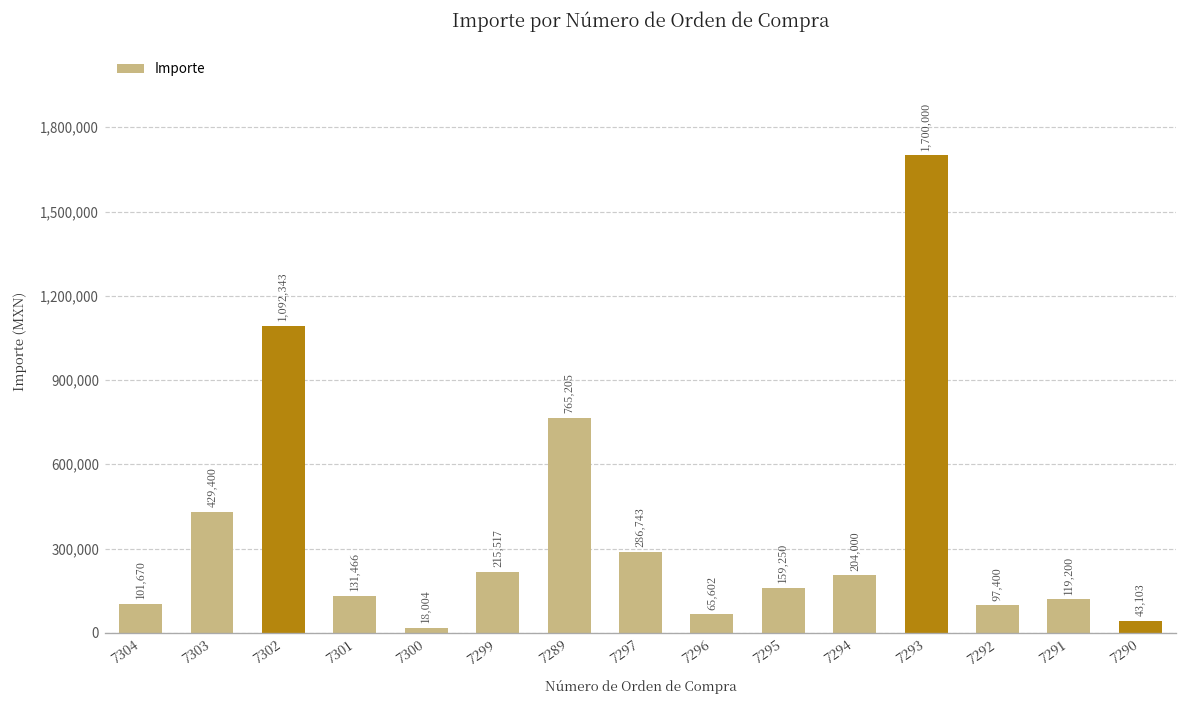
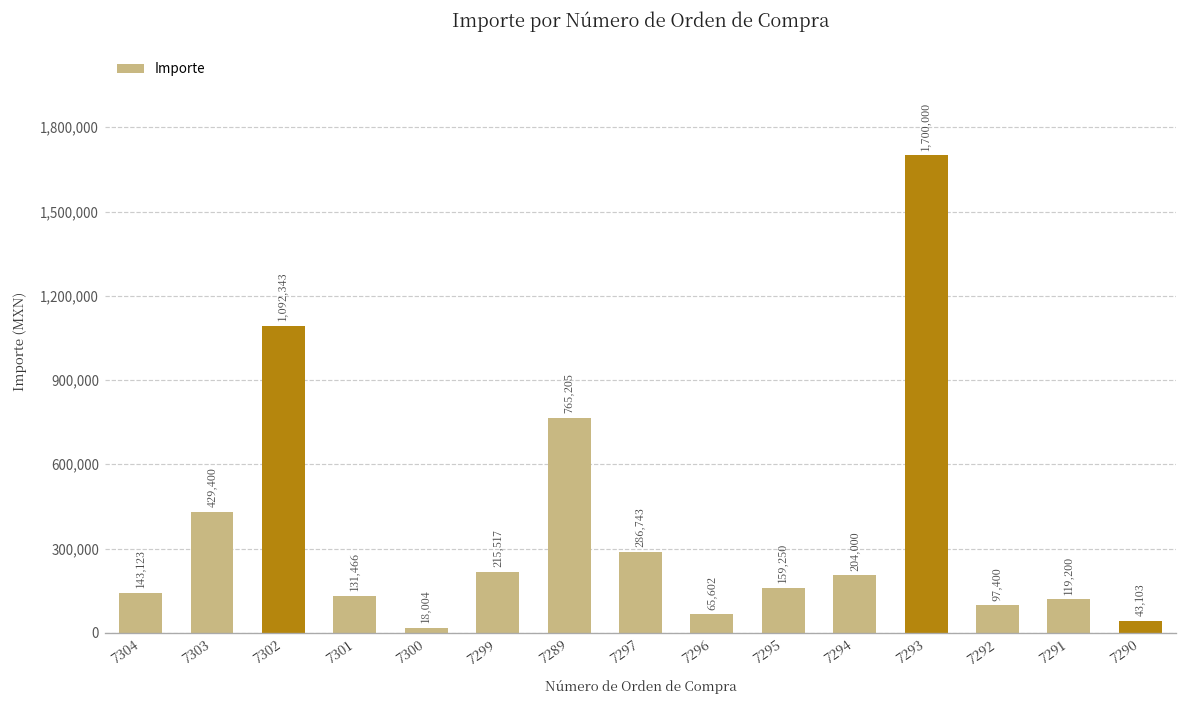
7304: 101,670 -> 143,123
